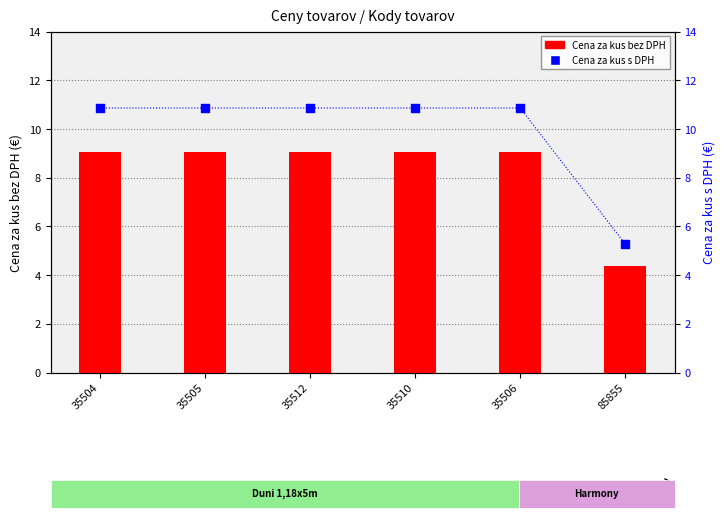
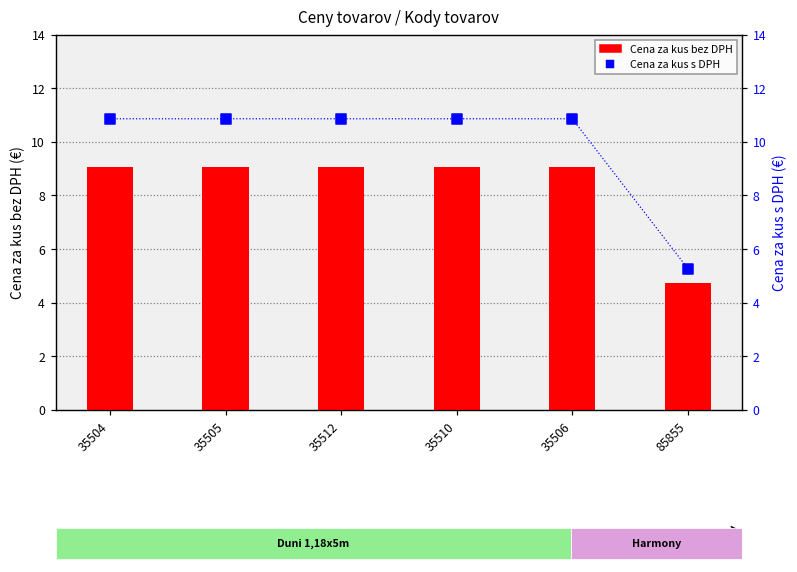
Cena za kus bez DPH, 85855: 4.4 -> 4.7
